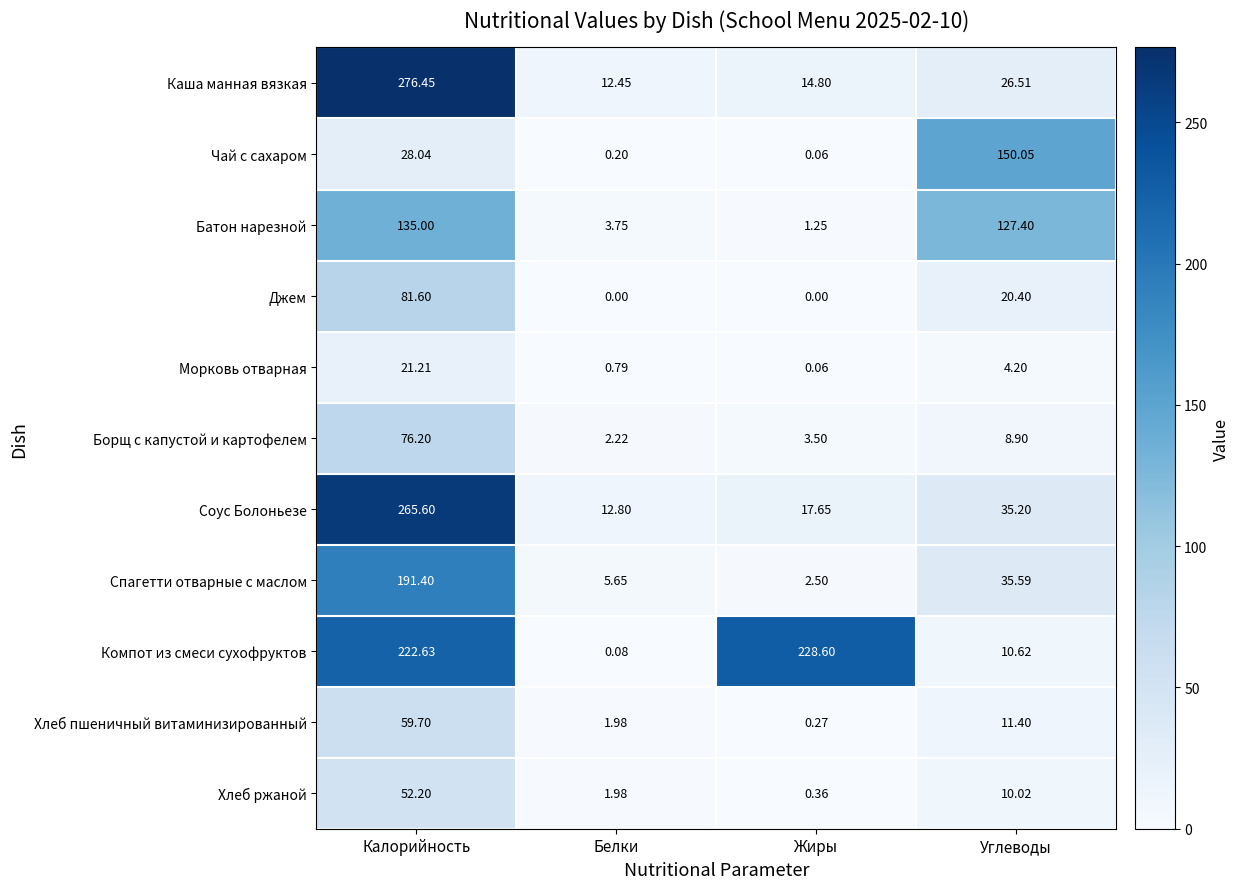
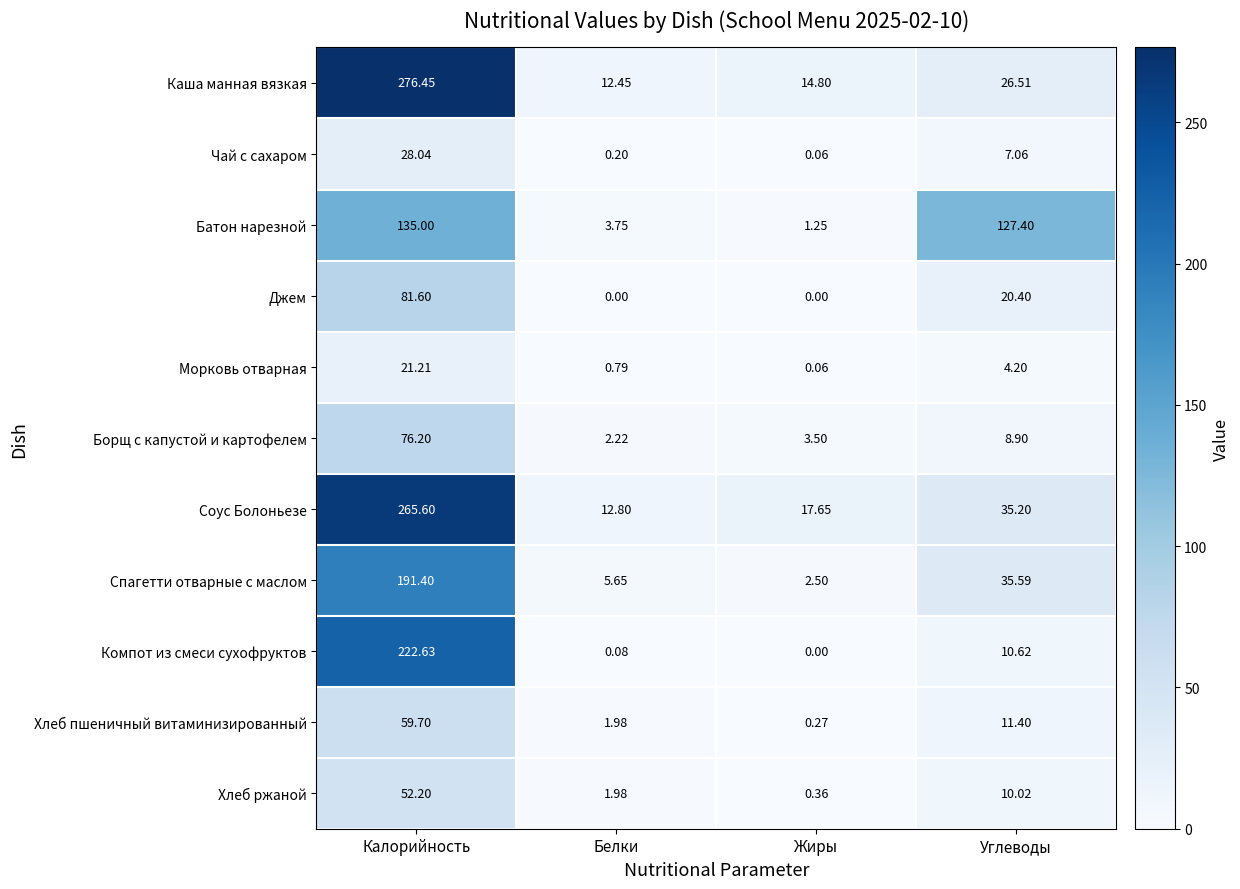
Чай с сахаром, Углеводы: 150.05 -> 7.06
Компот из смеси сухофруктов, Жиры: 228.60 -> 0.00
